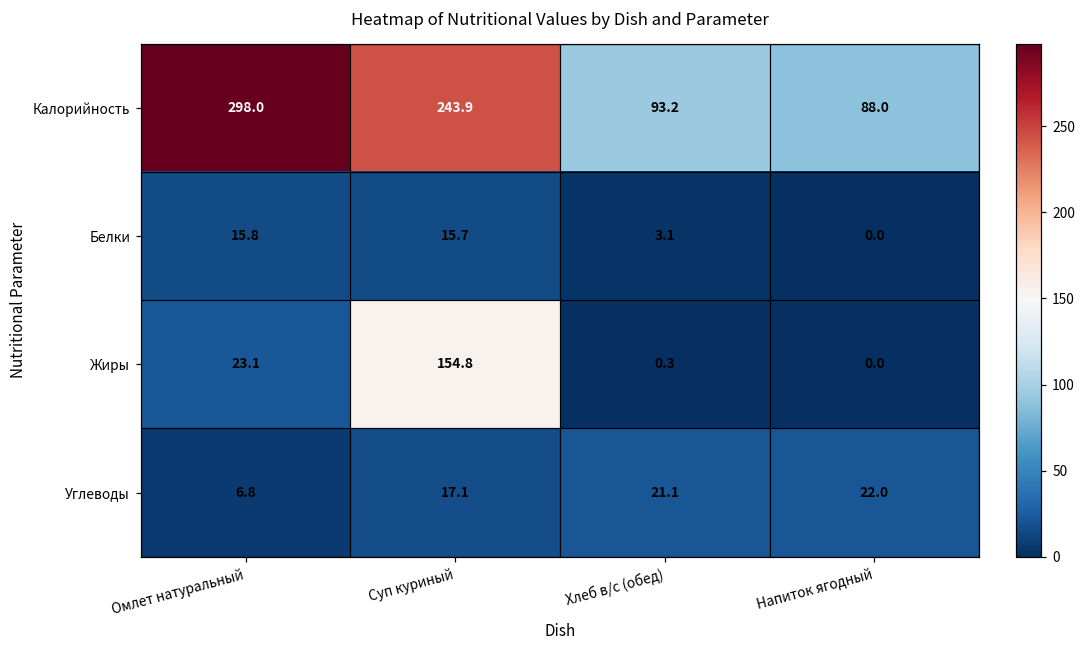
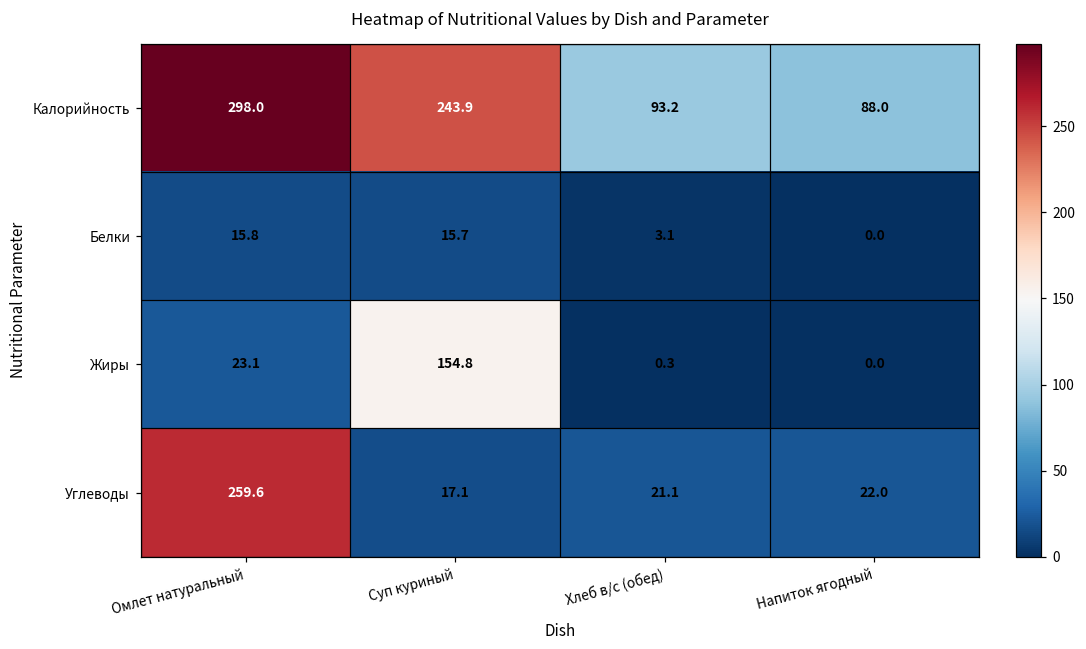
Углеводы, Омлет натуральный: 6.8 -> 259.6
